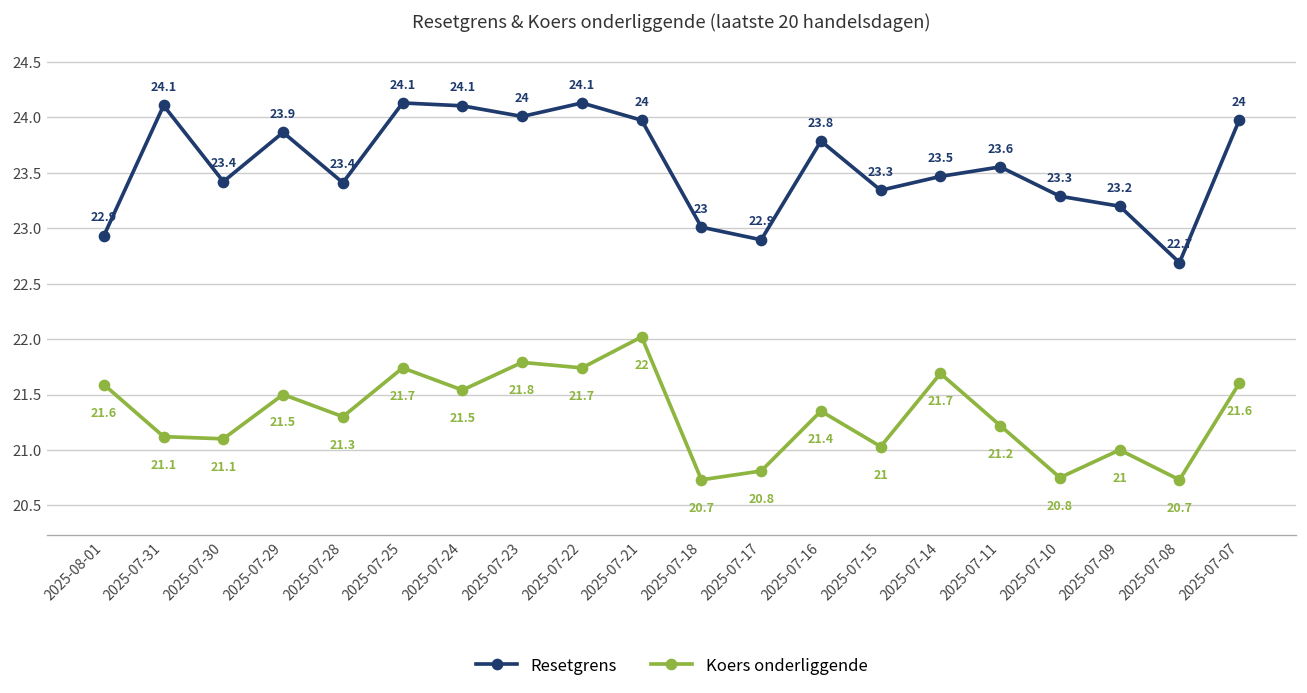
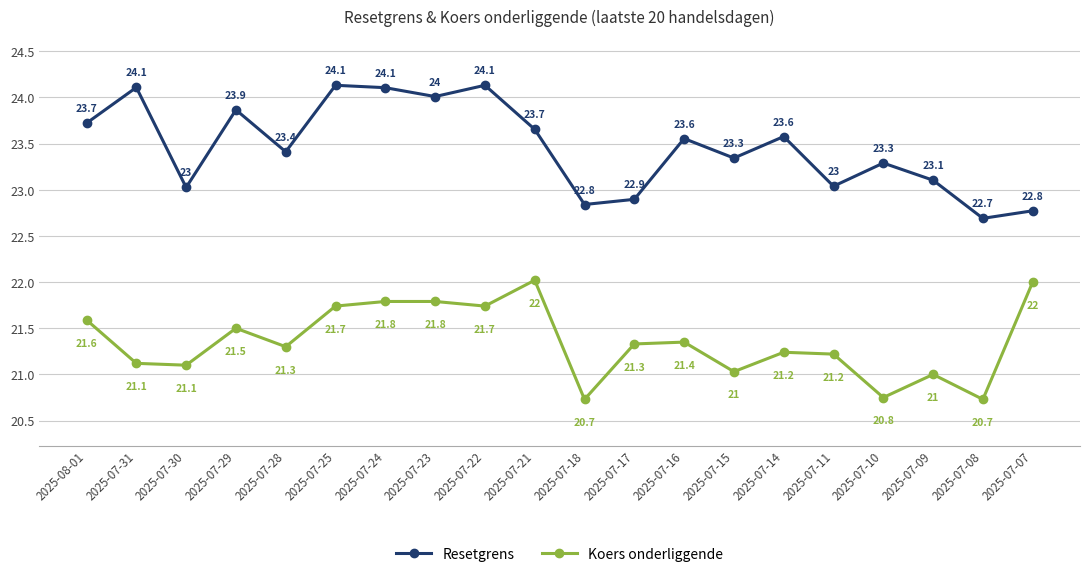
Resetgrens, 2025-08-01: 22.9 -> 23.7
Resetgrens, 2025-07-30: 23.4 -> 23
Koers onderliggende, 2025-07-24: 21.5 -> 21.8
Resetgrens, 2025-07-21: 24 -> 23.7
Resetgrens, 2025-07-18: 23 -> 22.8
Koers onderliggende, 2025-07-17: 20.8 -> 21.3
Resetgrens, 2025-07-16: 23.8 -> 23.6
Resetgrens, 2025-07-14: 23.5 -> 23.6
Koers onderliggende, 2025-07-14: 21.7 -> 21.2
Resetgrens, 2025-07-11: 23.6 -> 23
Resetgrens, 2025-07-09: 23.2 -> 23.1
Resetgrens, 2025-07-07: 24 -> 22.8
Koers onderliggende, 2025-07-07: 21.6 -> 22
